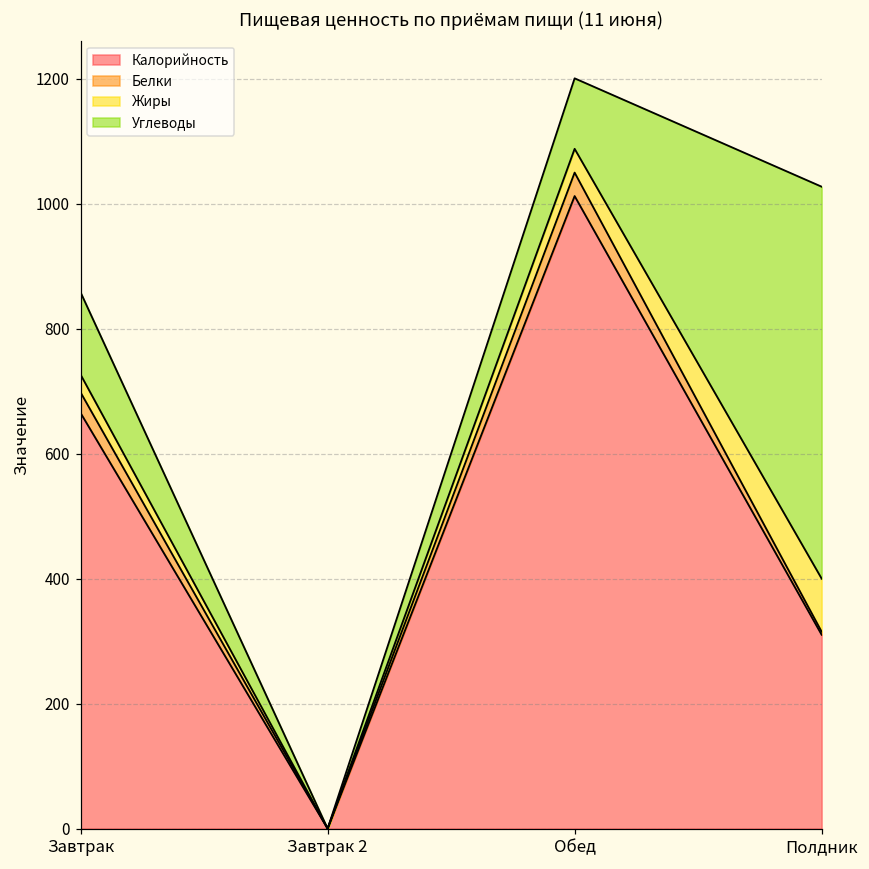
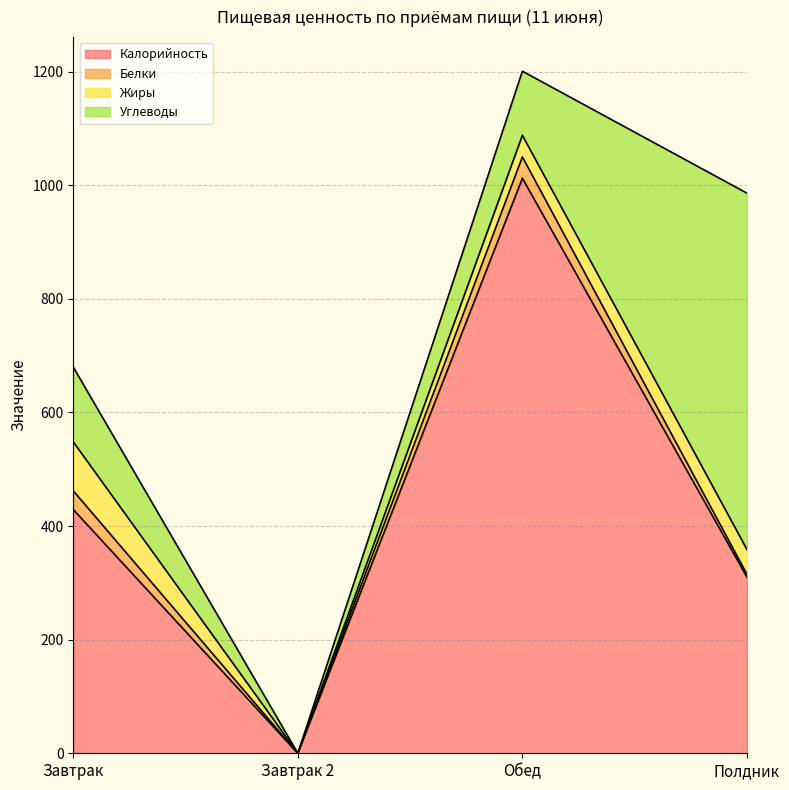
Калорийность, Завтрак: 670 -> 430
Жиры, Завтрак: 30 -> 90
Жиры, Полдник: 80 -> 40
